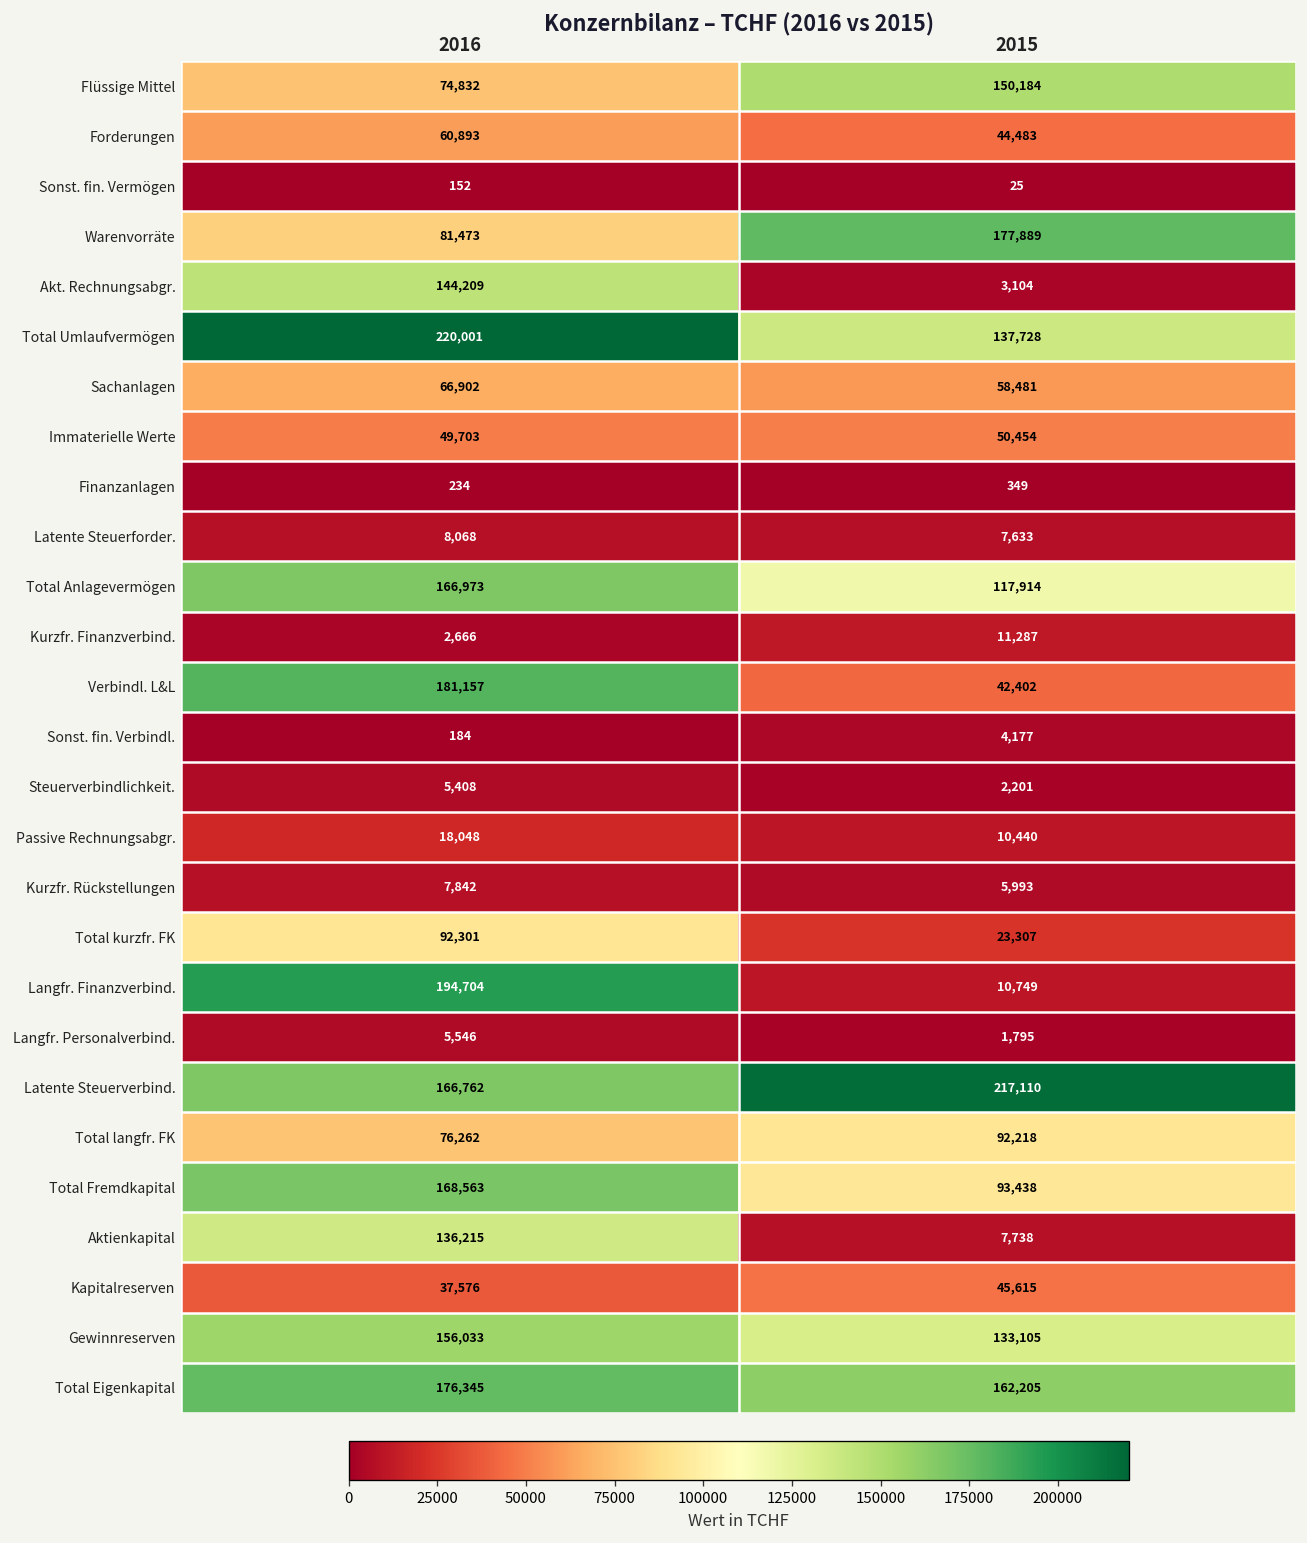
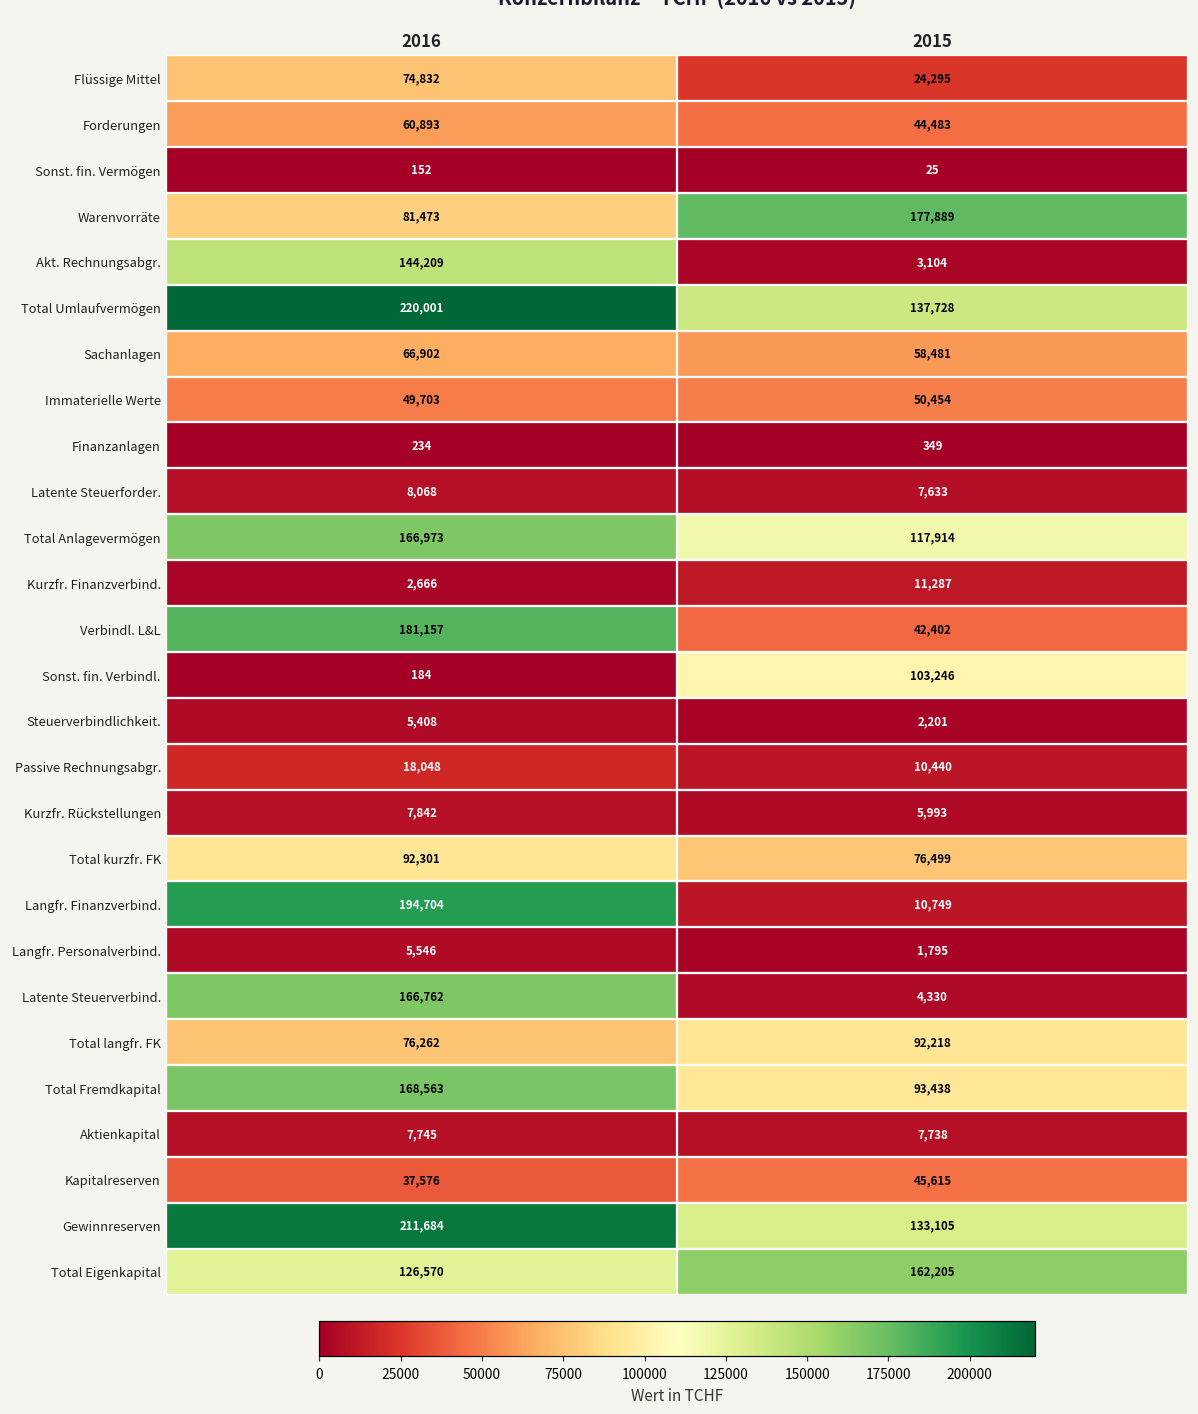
Flüssige Mittel, 2015: 150,184 -> 24,295
Sonst. fin. Verbindl., 2015: 4,177 -> 103,246
Total kurzfr. FK, 2015: 23,307 -> 76,499
Latente Steuerverbind., 2015: 217,110 -> 4,330
Aktienkapital, 2016: 136,215 -> 7,745
Gewinnreserven, 2016: 156,033 -> 211,684
Total Eigenkapital, 2016: 176,345 -> 126,570
